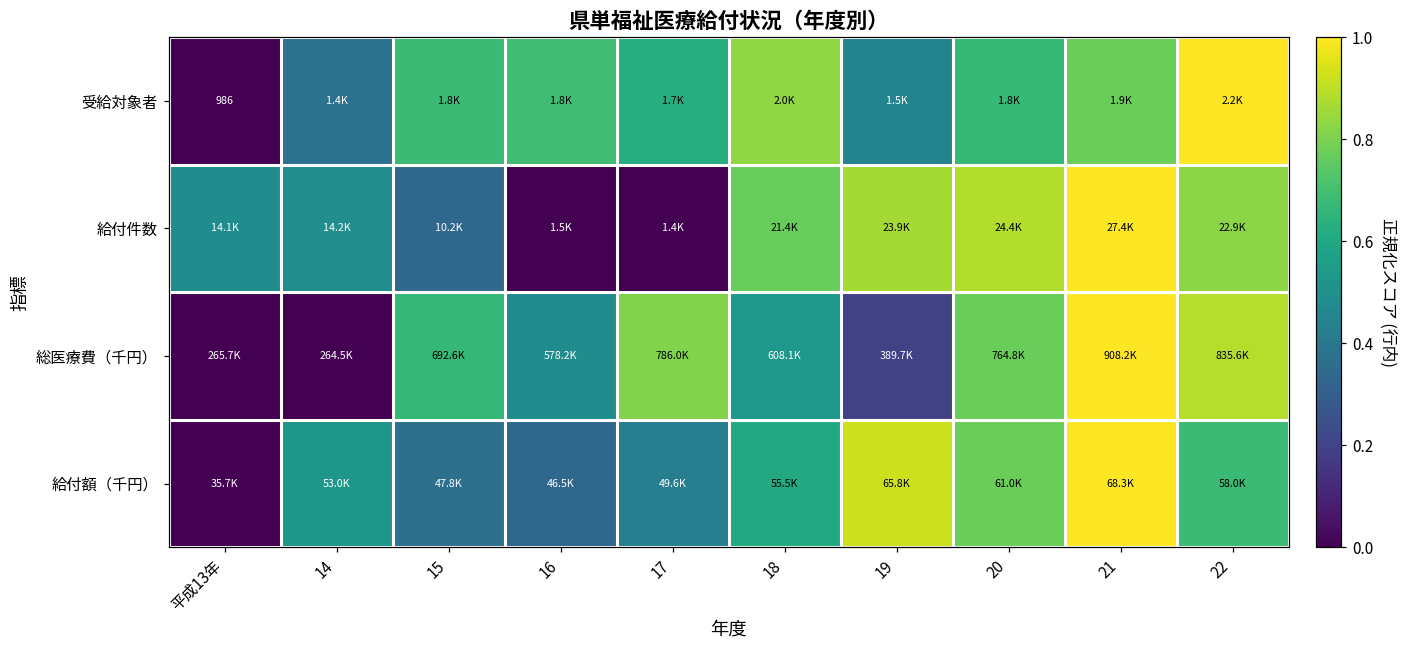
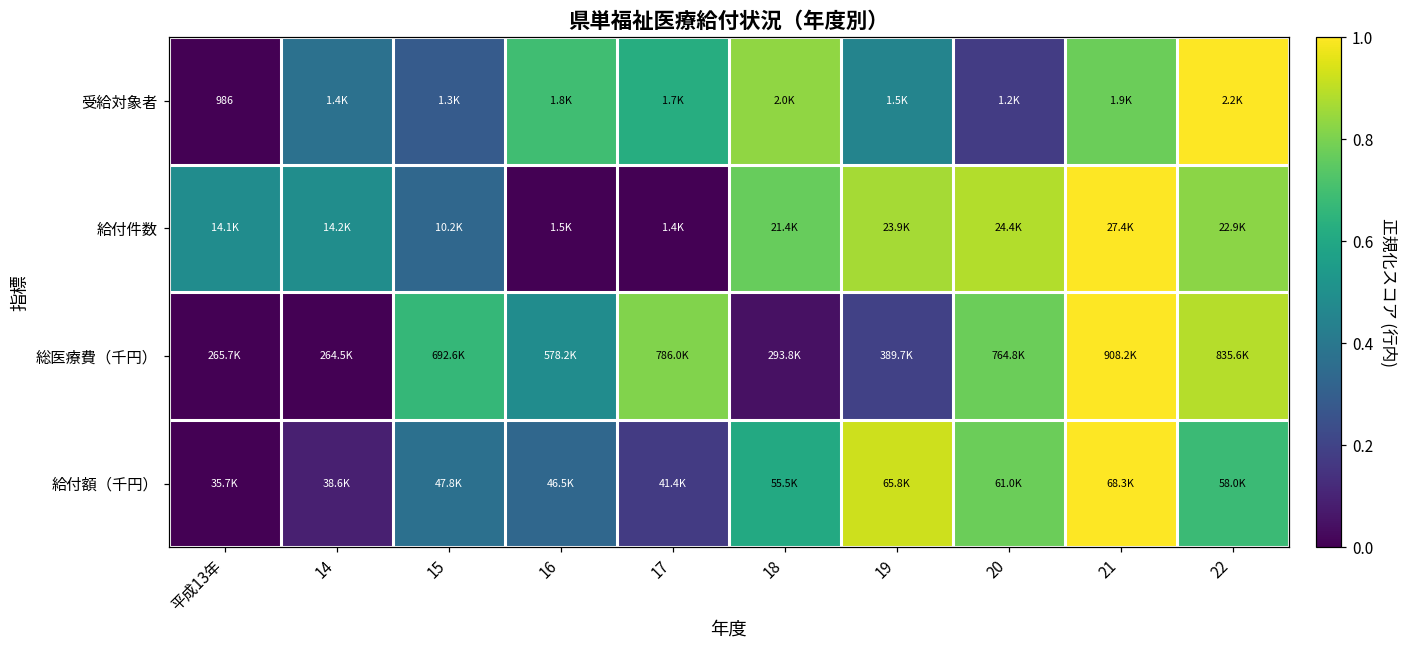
受給対象者, 15: 1.8K -> 1.3K
受給対象者, 20: 1.8K -> 1.2K
総医療費（千円）, 18: 608.1K -> 293.8K
給付額（千円）, 14: 53.0K -> 38.6K
給付額（千円）, 17: 49.6K -> 41.4K
